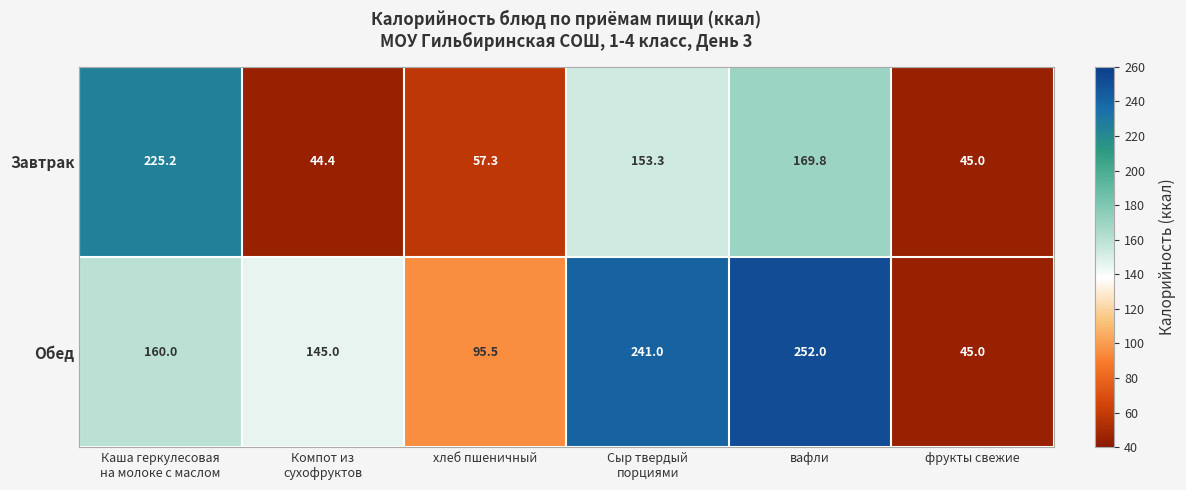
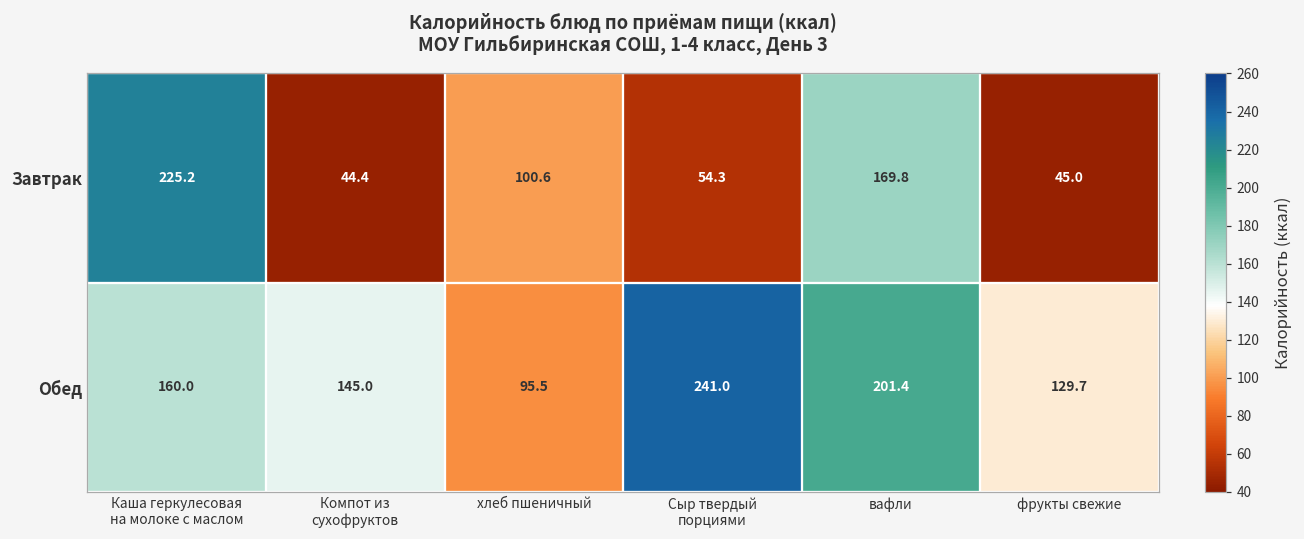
Завтрак, хлеб пшеничный: 57.3 -> 100.6
Завтрак, Сыр твердый порциями: 153.3 -> 54.3
Обед, вафли: 252.0 -> 201.4
Обед, фрукты свежие: 45.0 -> 129.7
